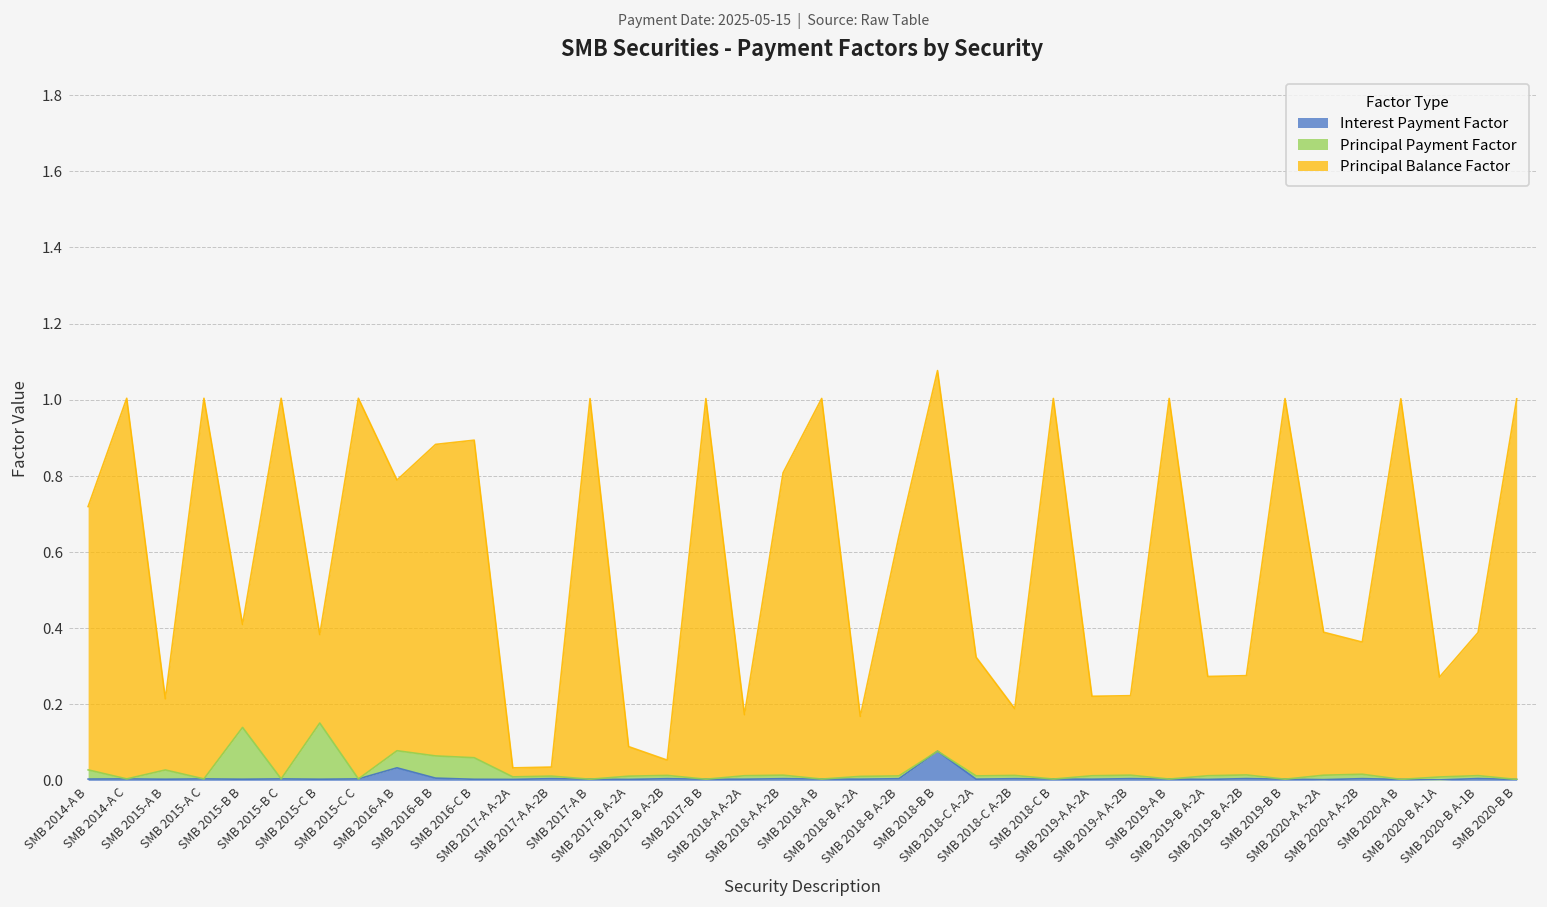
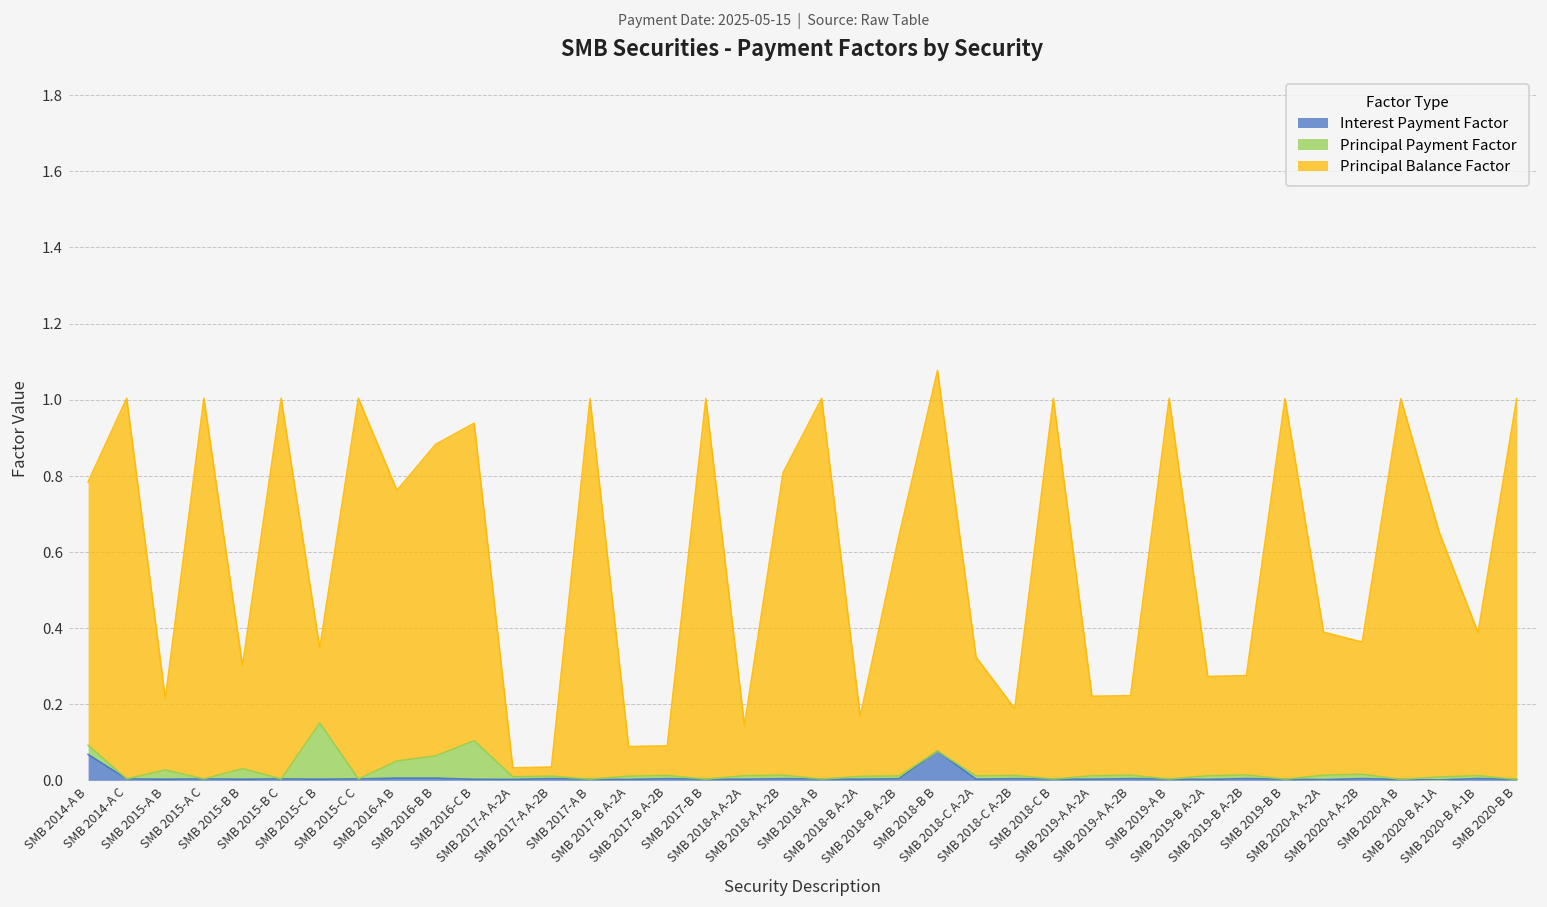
Interest Payment Factor, SMB 2014-A B: 0.00 -> 0.07
Principal Payment Factor, SMB 2015-B B: 0.14 -> 0.03
Principal Balance Factor, SMB 2015-C B: 0.23 -> 0.20
Interest Payment Factor, SMB 2016-A B: 0.03 -> 0.01
Principal Payment Factor, SMB 2016-C B: 0.06 -> 0.10
Principal Balance Factor, SMB 2017-B A-2B: 0.04 -> 0.08
Principal Balance Factor, SMB 2018-A A-2A: 0.16 -> 0.13
Principal Balance Factor, SMB 2020-B A-1A: 0.26 -> 0.64
